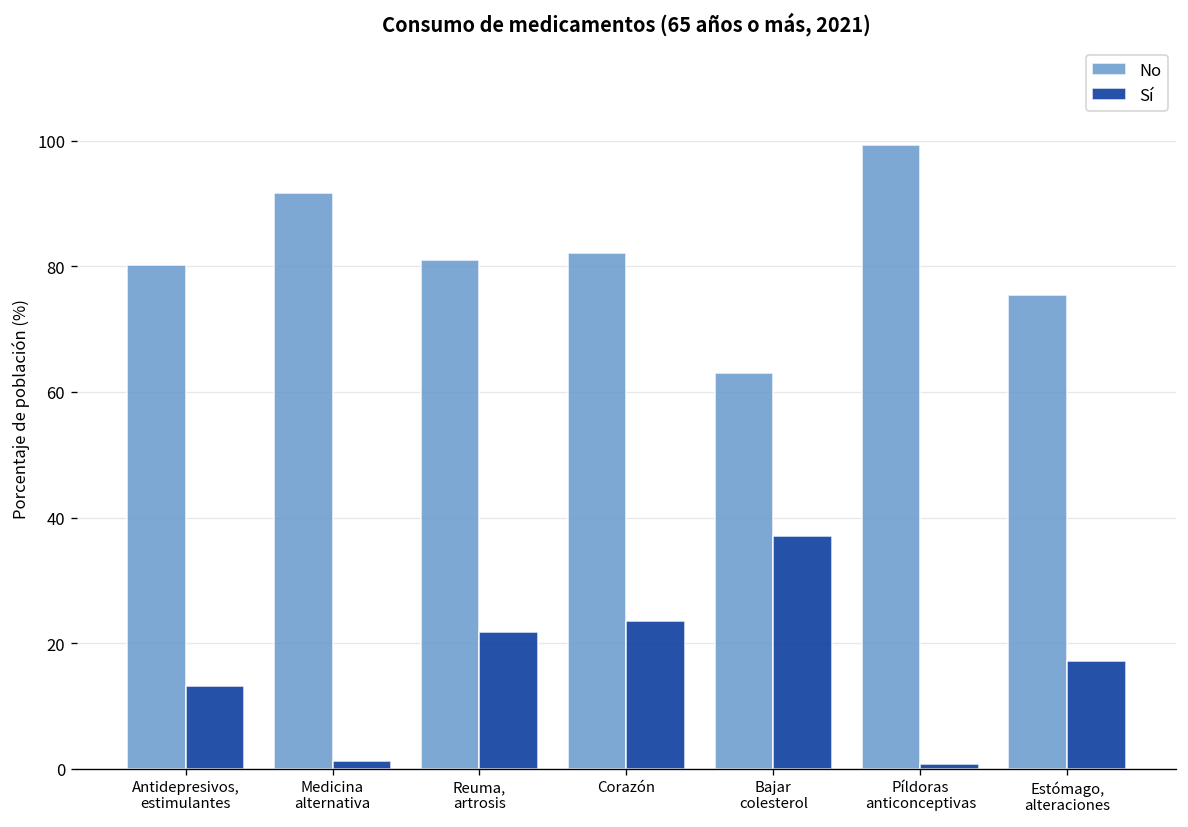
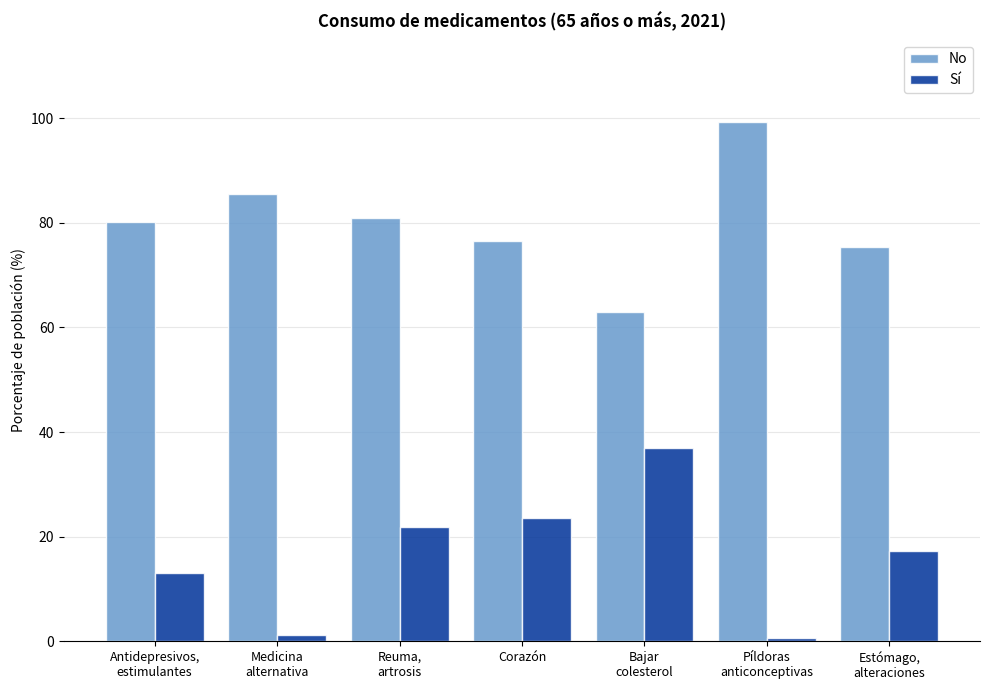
No, Medicina alternativa: 92 -> 85
No, Corazón: 82 -> 76
